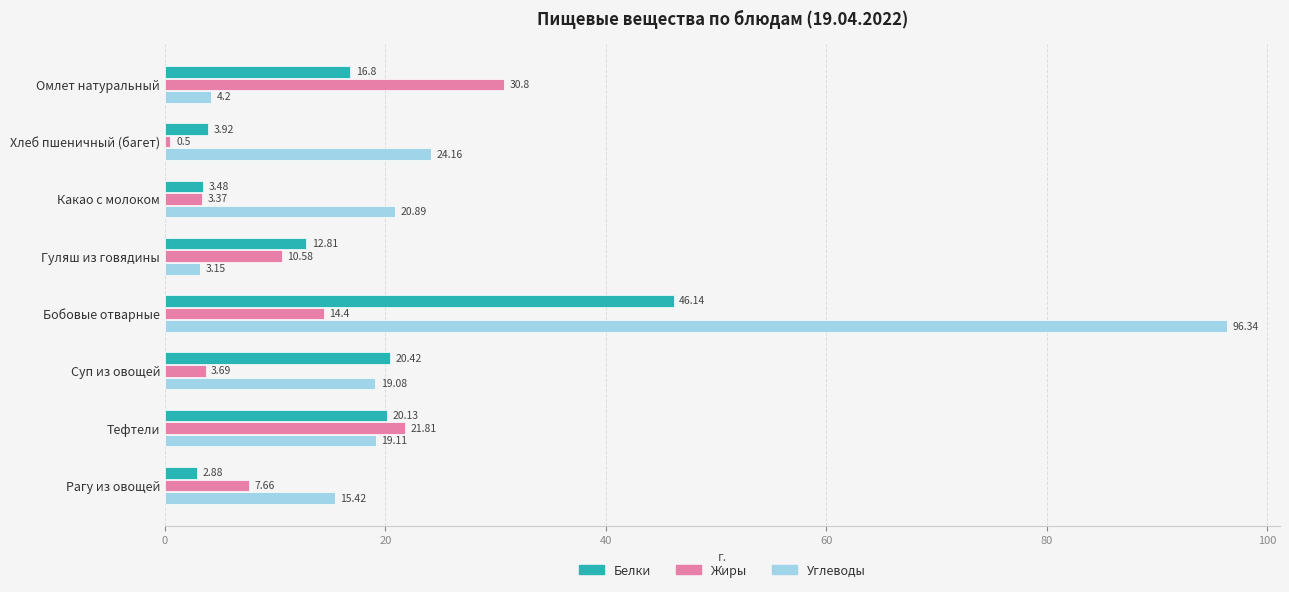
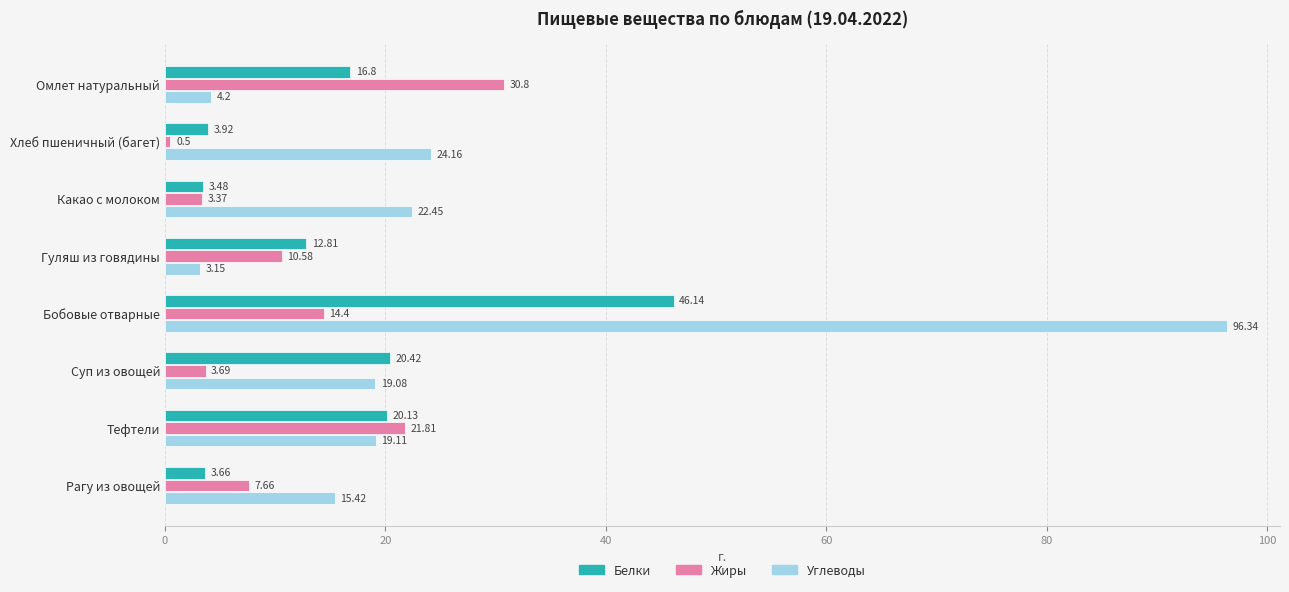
Углеводы, Какао с молоком: 20.89 -> 22.45
Белки, Рагу из овощей: 2.88 -> 3.66
